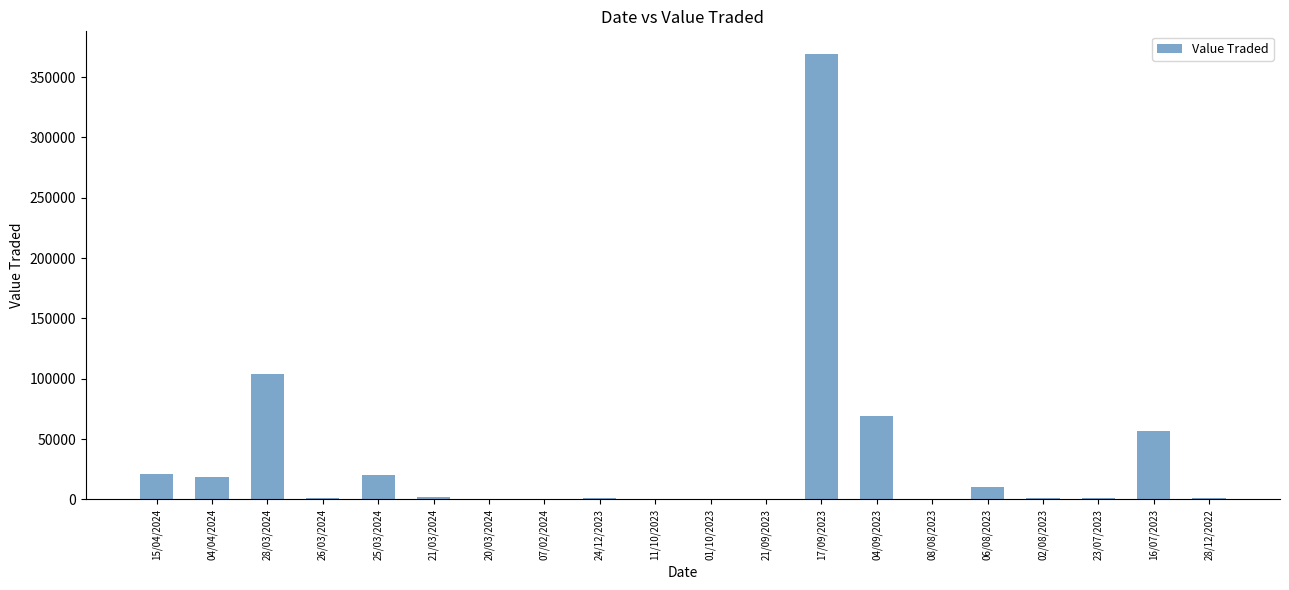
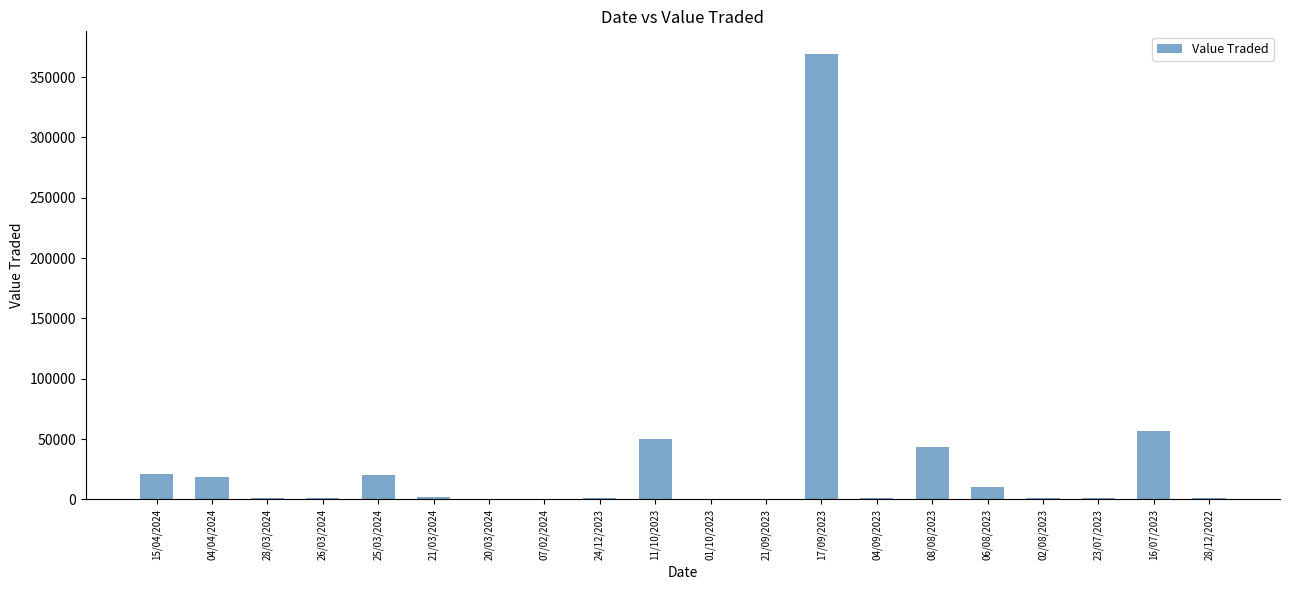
28/03/2024: 104000 -> 1000
11/10/2023: 1000 -> 50000
04/09/2023: 69000 -> 2000
08/08/2023: 1000 -> 43000
